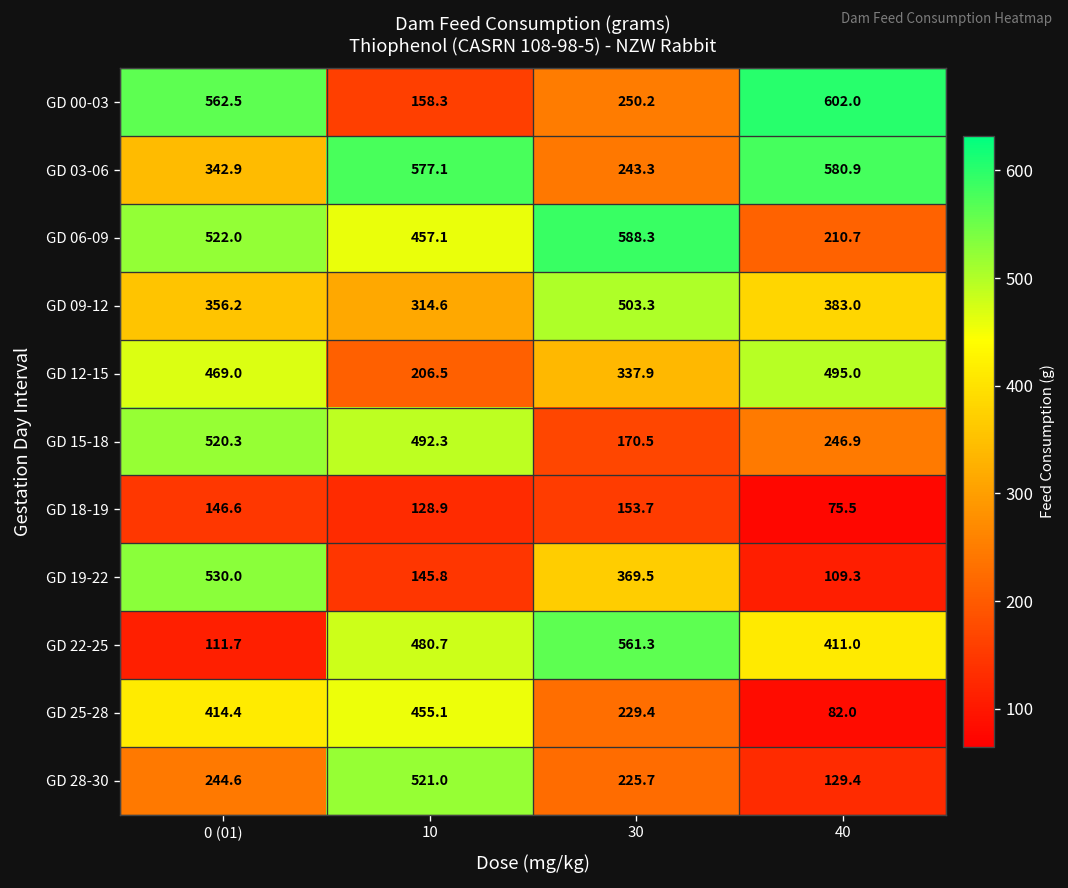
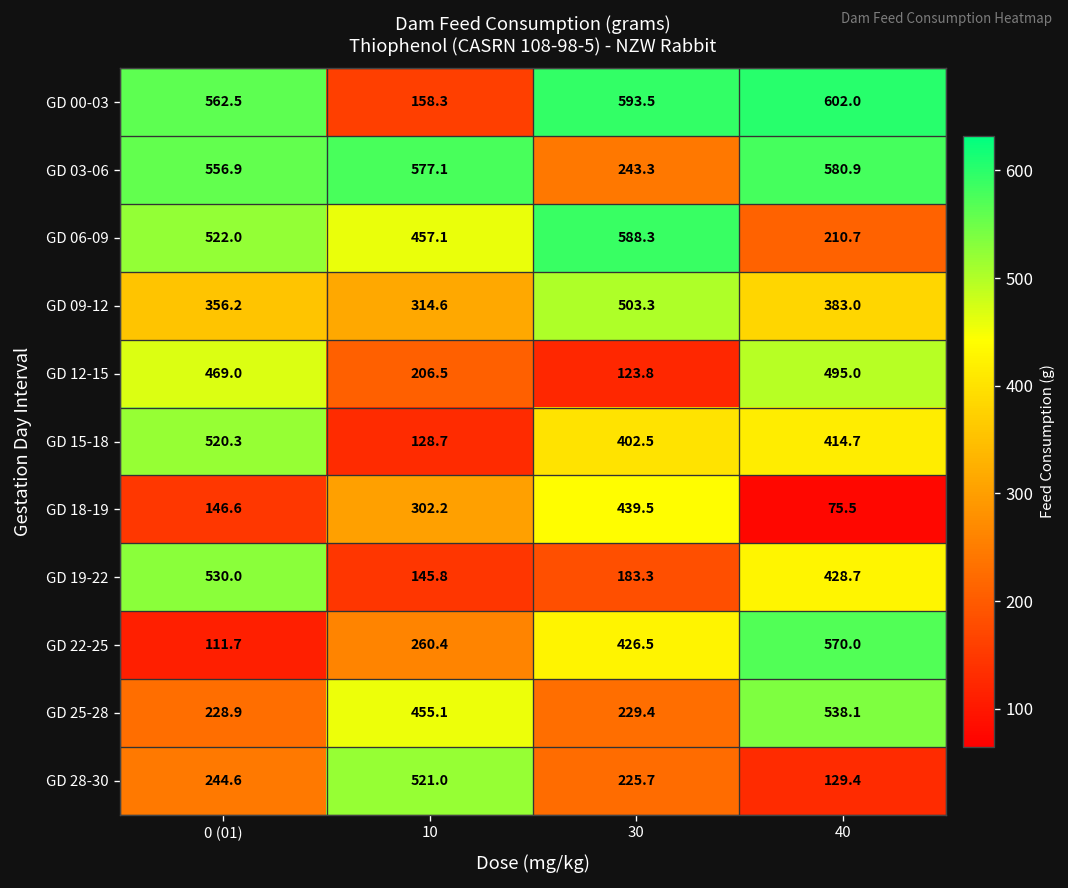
GD 00-03, 30: 250.2 -> 593.5
GD 03-06, 0 (01): 342.9 -> 556.9
GD 12-15, 30: 337.9 -> 123.8
GD 15-18, 10: 492.3 -> 128.7
GD 15-18, 30: 170.5 -> 402.5
GD 15-18, 40: 246.9 -> 414.7
GD 18-19, 10: 128.9 -> 302.2
GD 18-19, 30: 153.7 -> 439.5
GD 19-22, 30: 369.5 -> 183.3
GD 19-22, 40: 109.3 -> 428.7
GD 22-25, 10: 480.7 -> 260.4
GD 22-25, 30: 561.3 -> 426.5
GD 22-25, 40: 411.0 -> 570.0
GD 25-28, 0 (01): 414.4 -> 228.9
GD 25-28, 40: 82.0 -> 538.1
